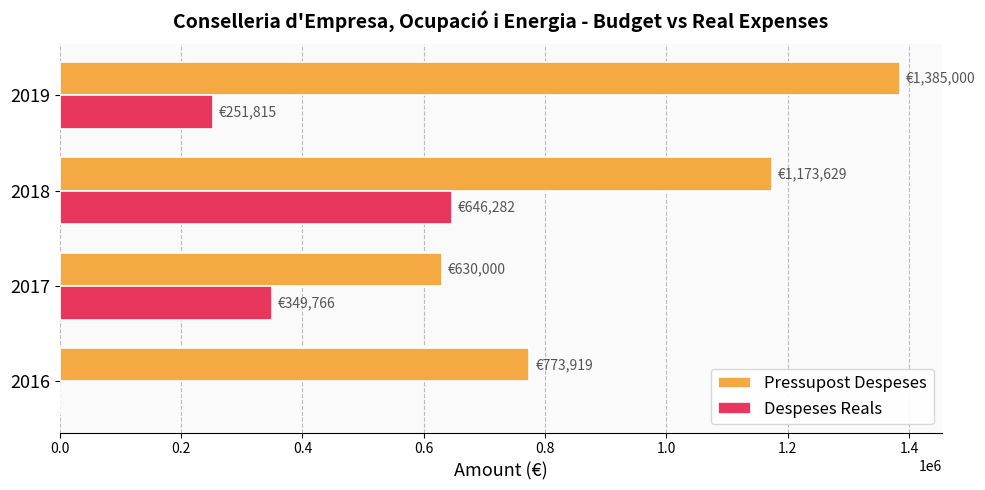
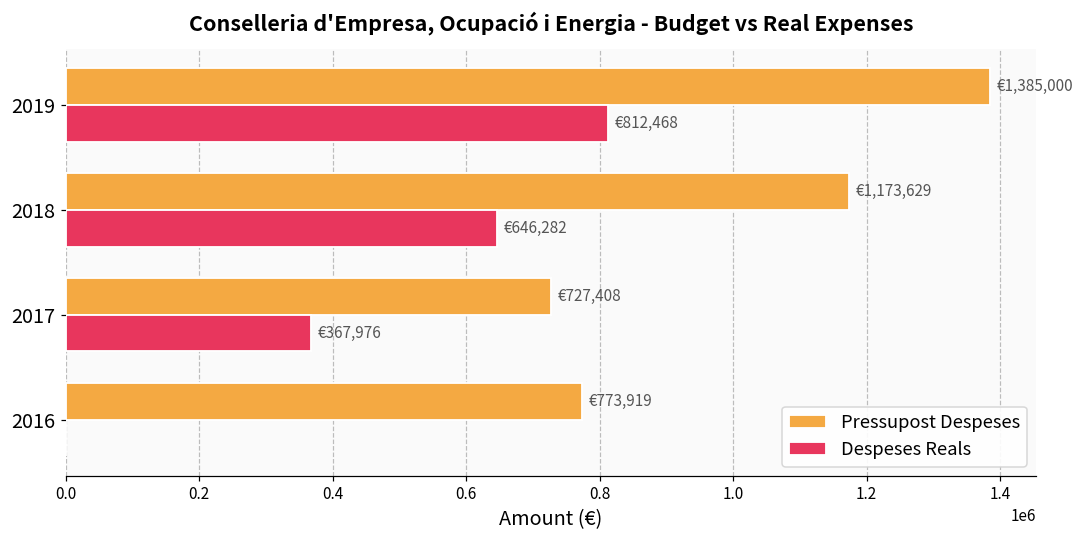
Despeses Reals, 2019: €251,815 -> €812,468
Pressupost Despeses, 2017: €630,000 -> €727,408
Despeses Reals, 2017: €349,766 -> €367,976
